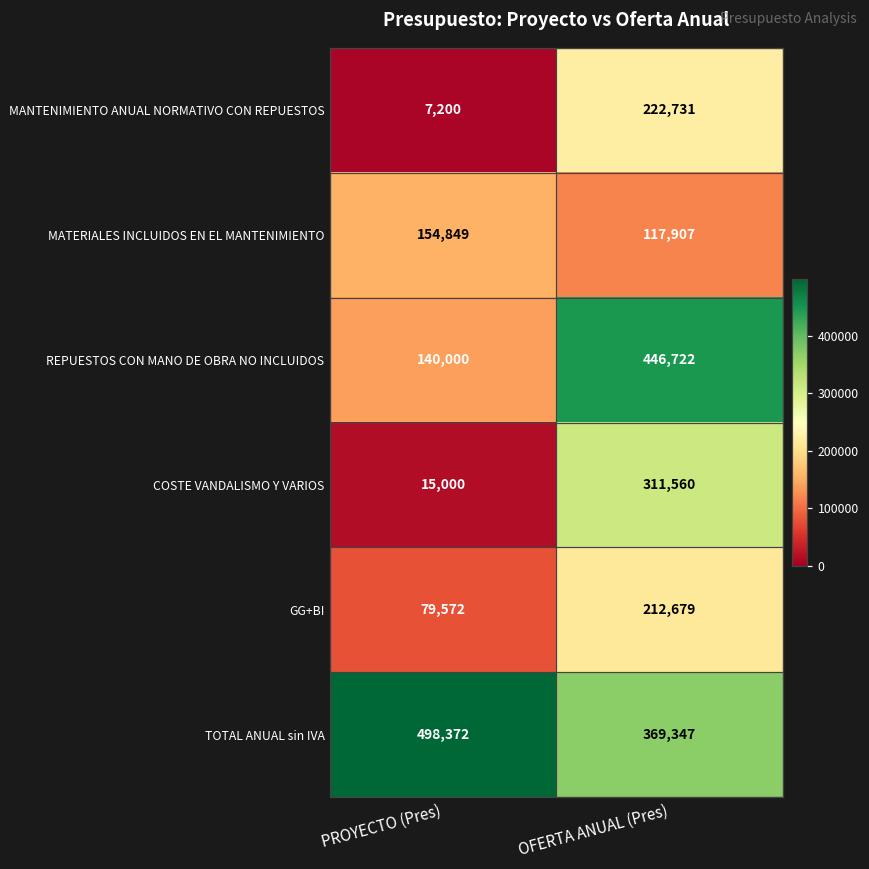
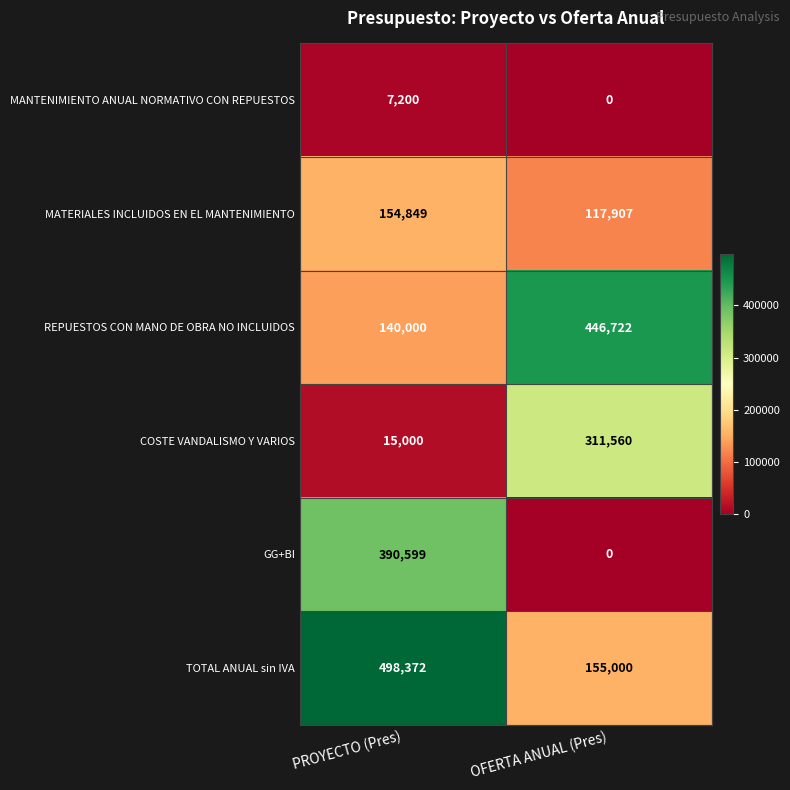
MANTENIMIENTO ANUAL NORMATIVO CON REPUESTOS, OFERTA ANUAL (Pres): 222,731 -> 0
GG+BI, PROYECTO (Pres): 79,572 -> 390,599
GG+BI, OFERTA ANUAL (Pres): 212,679 -> 0
TOTAL ANUAL sin IVA, OFERTA ANUAL (Pres): 369,347 -> 155,000
